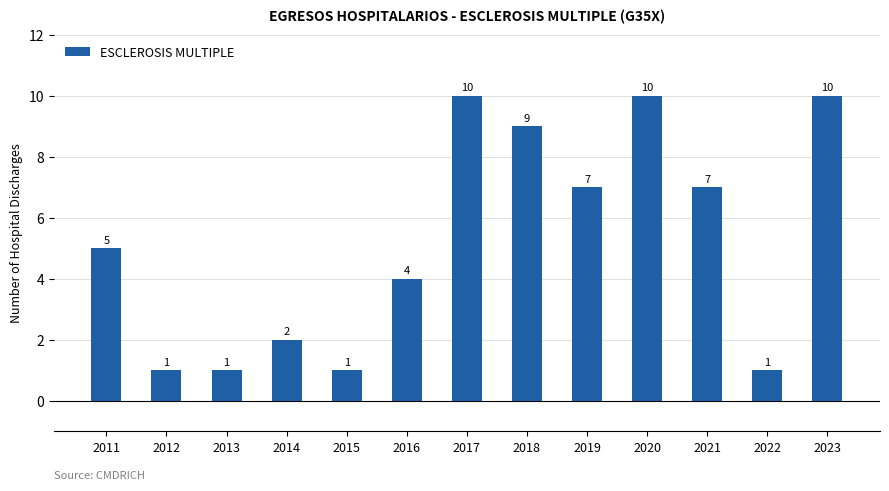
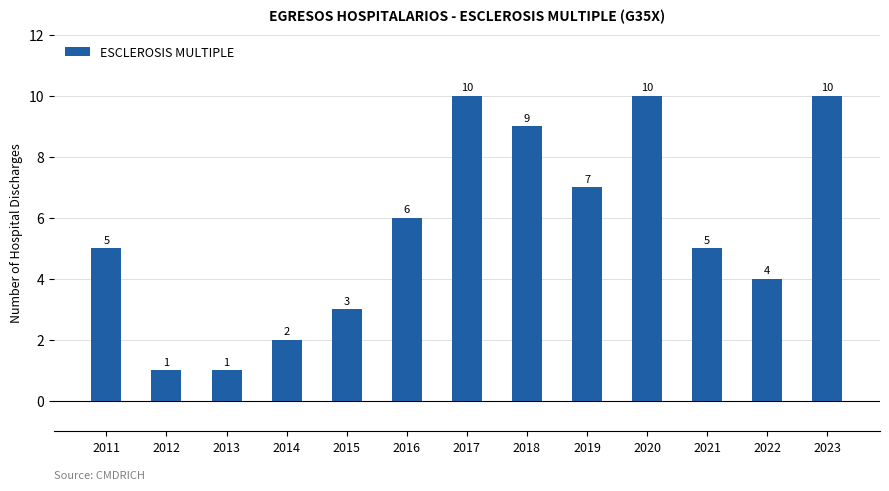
2015: 1 -> 3
2016: 4 -> 6
2021: 7 -> 5
2022: 1 -> 4
